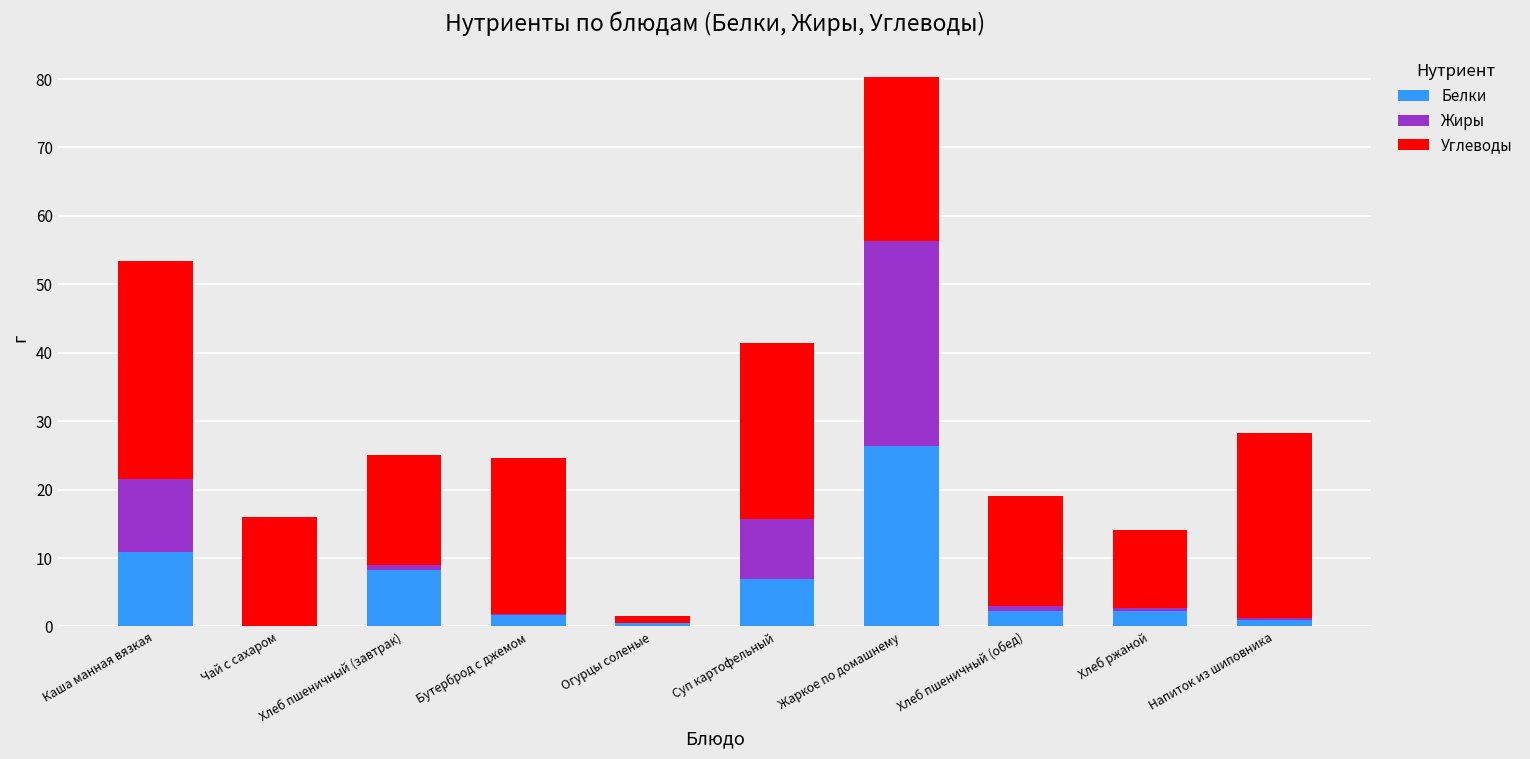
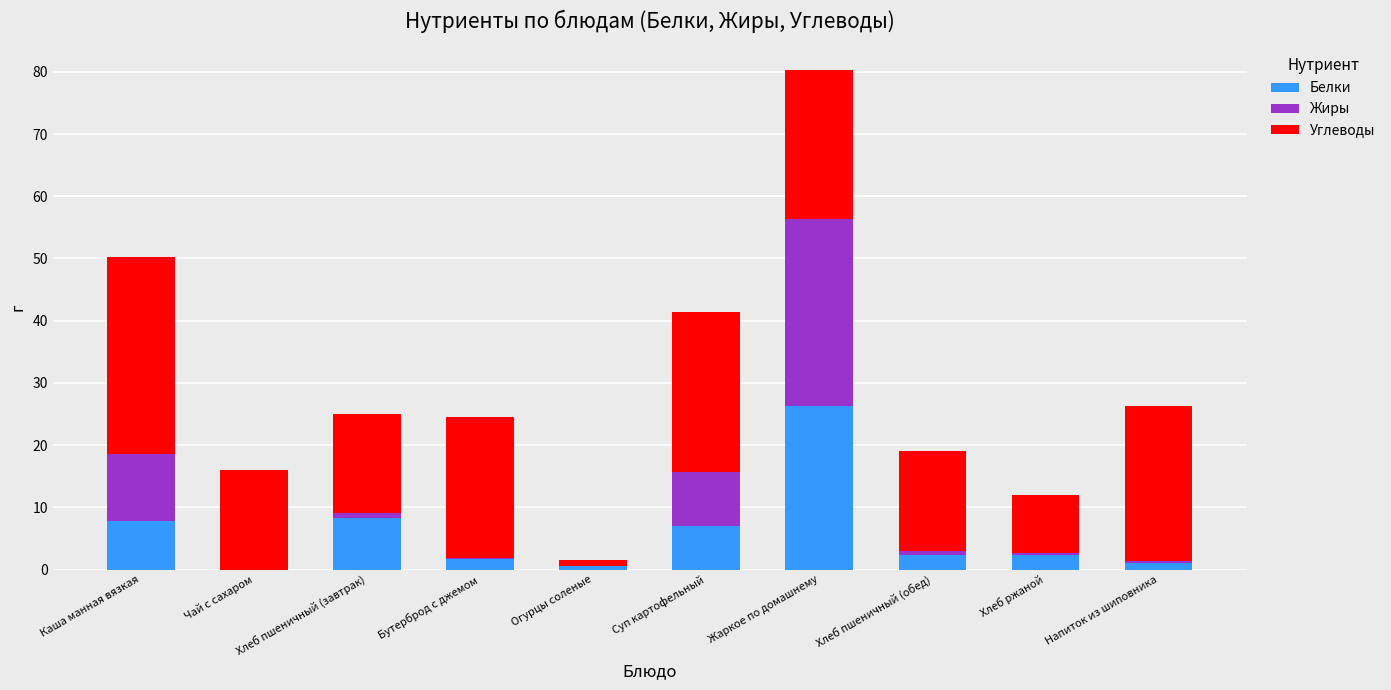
Белки, Каша манная вязкая: 11 -> 8
Углеводы, Хлеб ржаной: 11 -> 9
Углеводы, Напиток из шиповника: 27 -> 25
